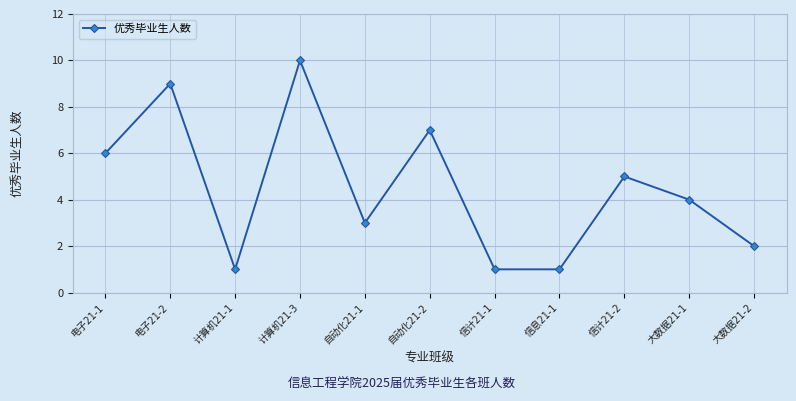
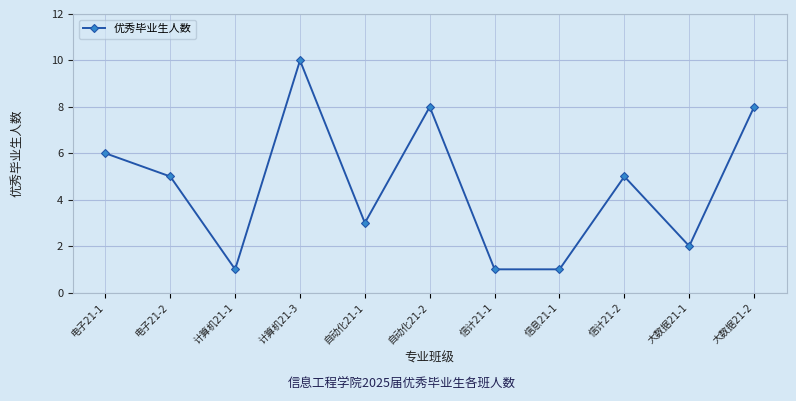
电子21-2: 9 -> 5
自动化21-2: 7 -> 8
大数据21-1: 4 -> 2
大数据21-2: 2 -> 8
